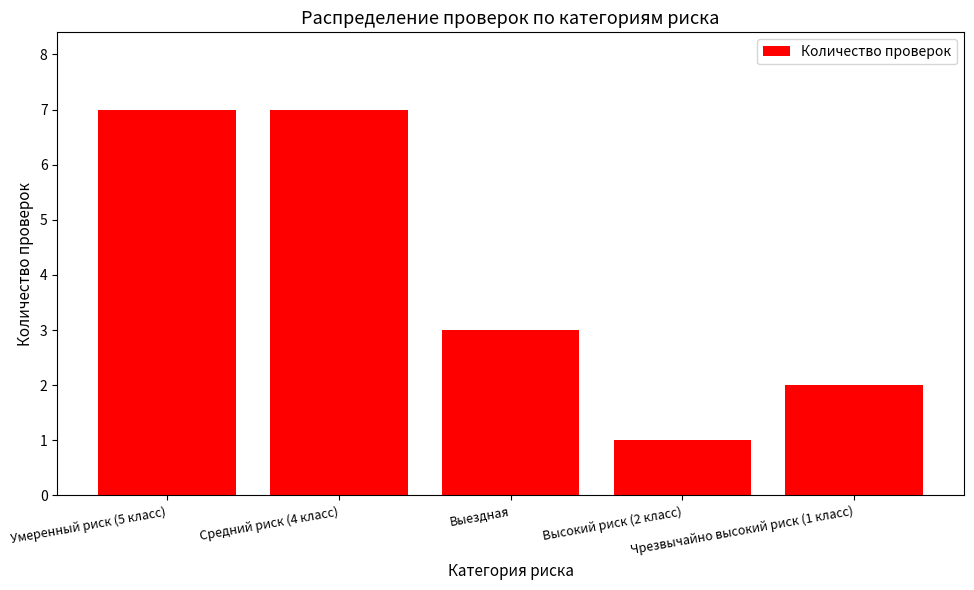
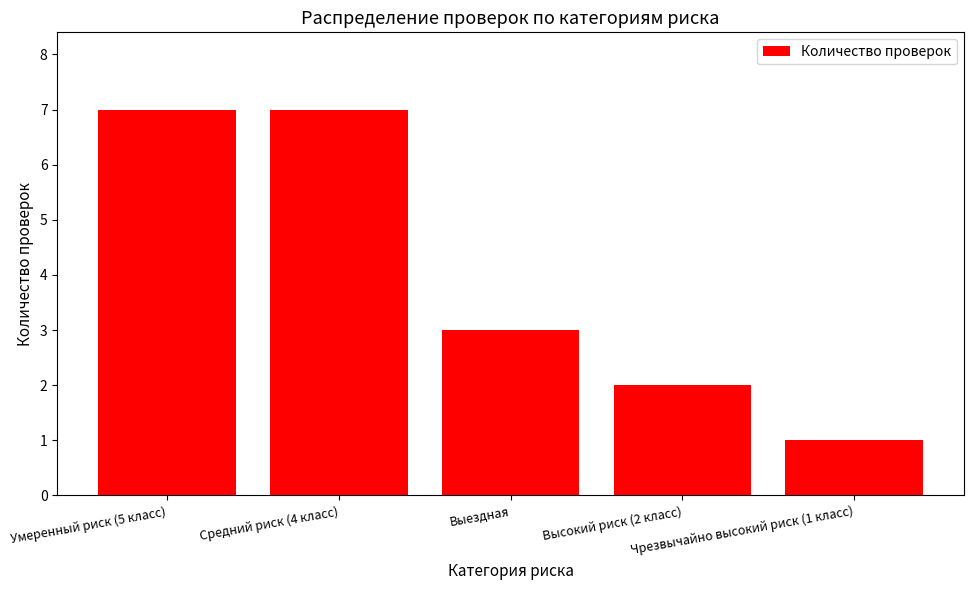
Высокий риск (2 класс): 1 -> 2
Чрезвычайно высокий риск (1 класс): 2 -> 1
